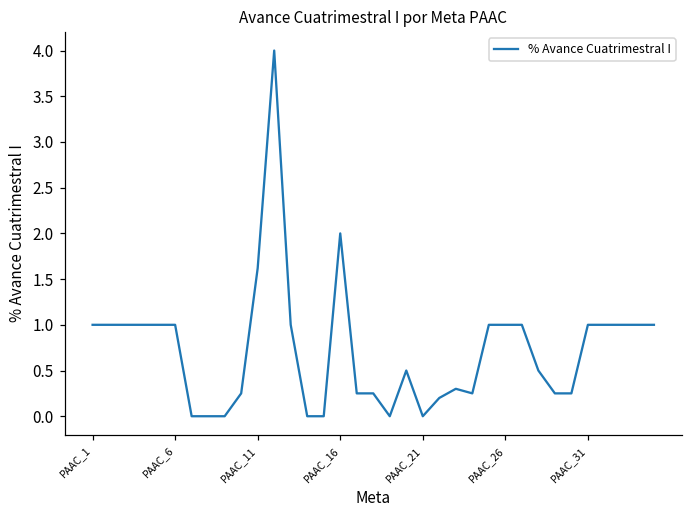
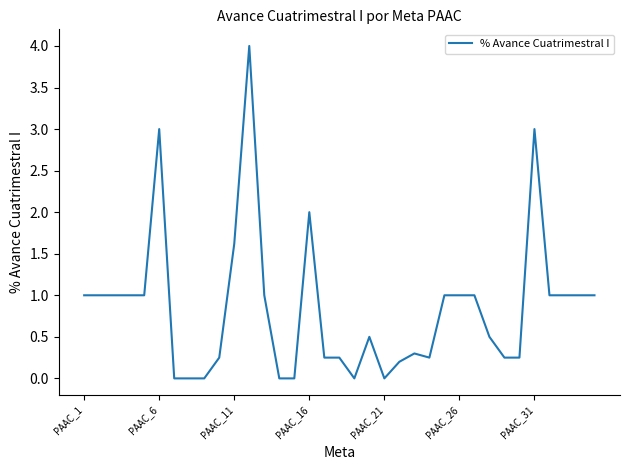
PAAC_6: 1 -> 3
PAAC_31: 1 -> 3
